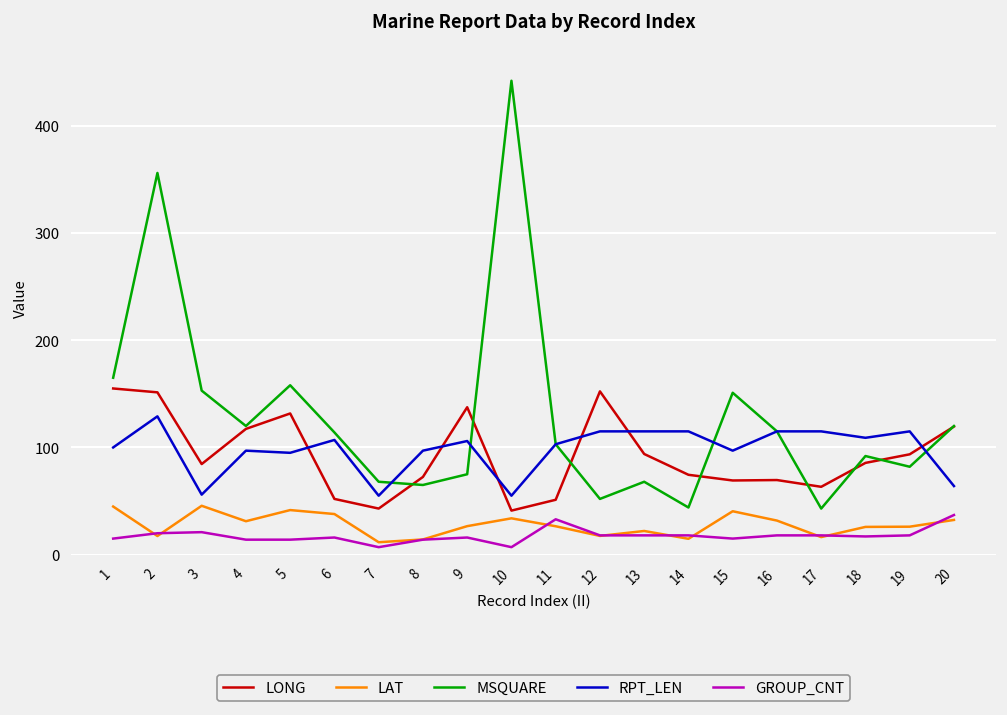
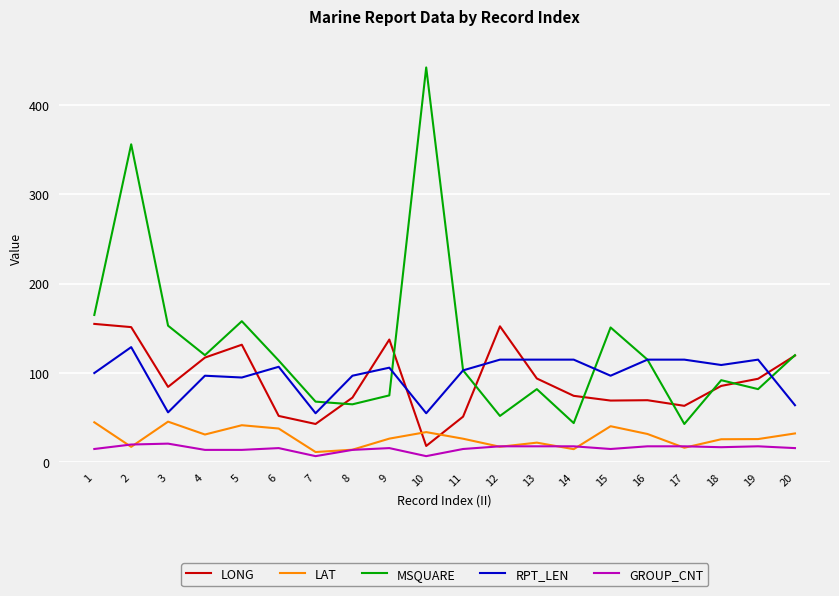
LONG, 10: 40 -> 20
GROUP_CNT, 11: 30 -> 20
MSQUARE, 13: 70 -> 80
GROUP_CNT, 20: 40 -> 20
